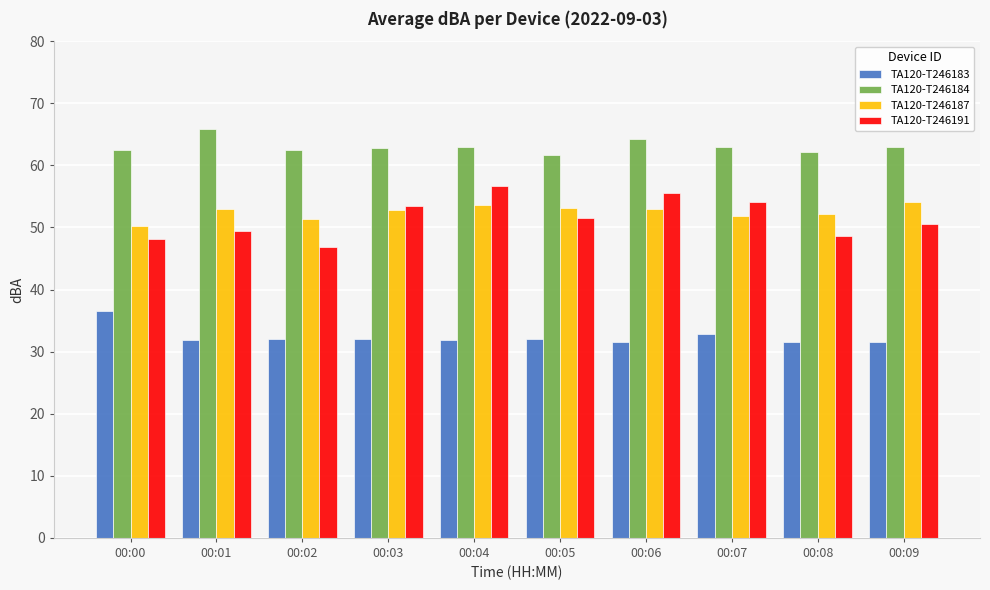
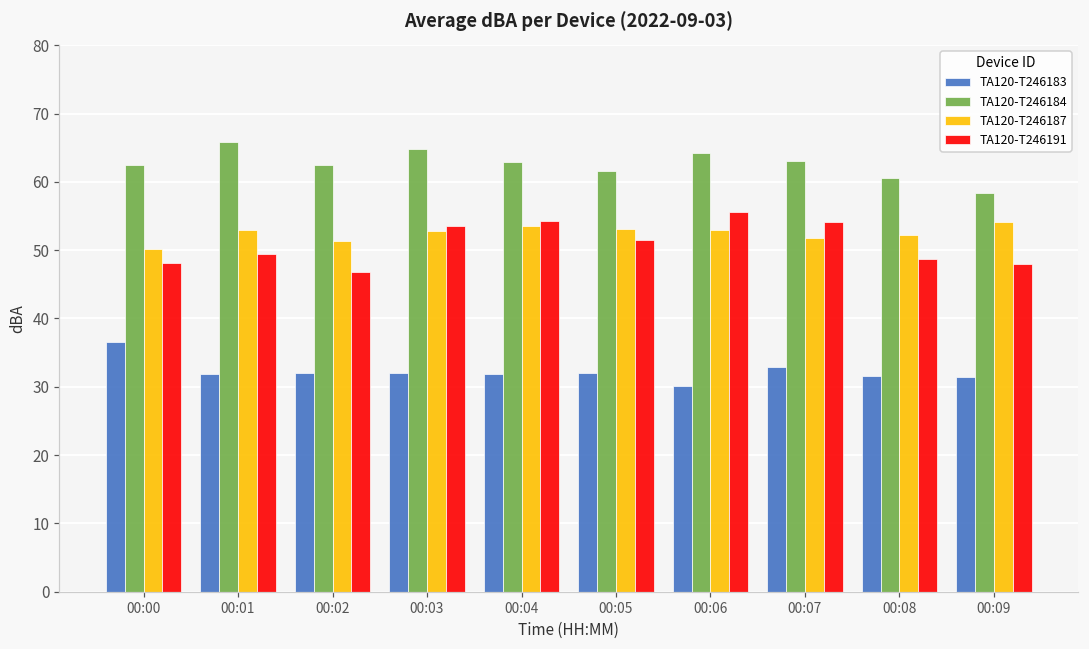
TA120-T246184, 00:03: 63 -> 65
TA120-T246191, 00:04: 57 -> 54
TA120-T246183, 00:06: 32 -> 30
TA120-T246184, 00:08: 62 -> 61
TA120-T246184, 00:09: 63 -> 58
TA120-T246191, 00:09: 51 -> 48
